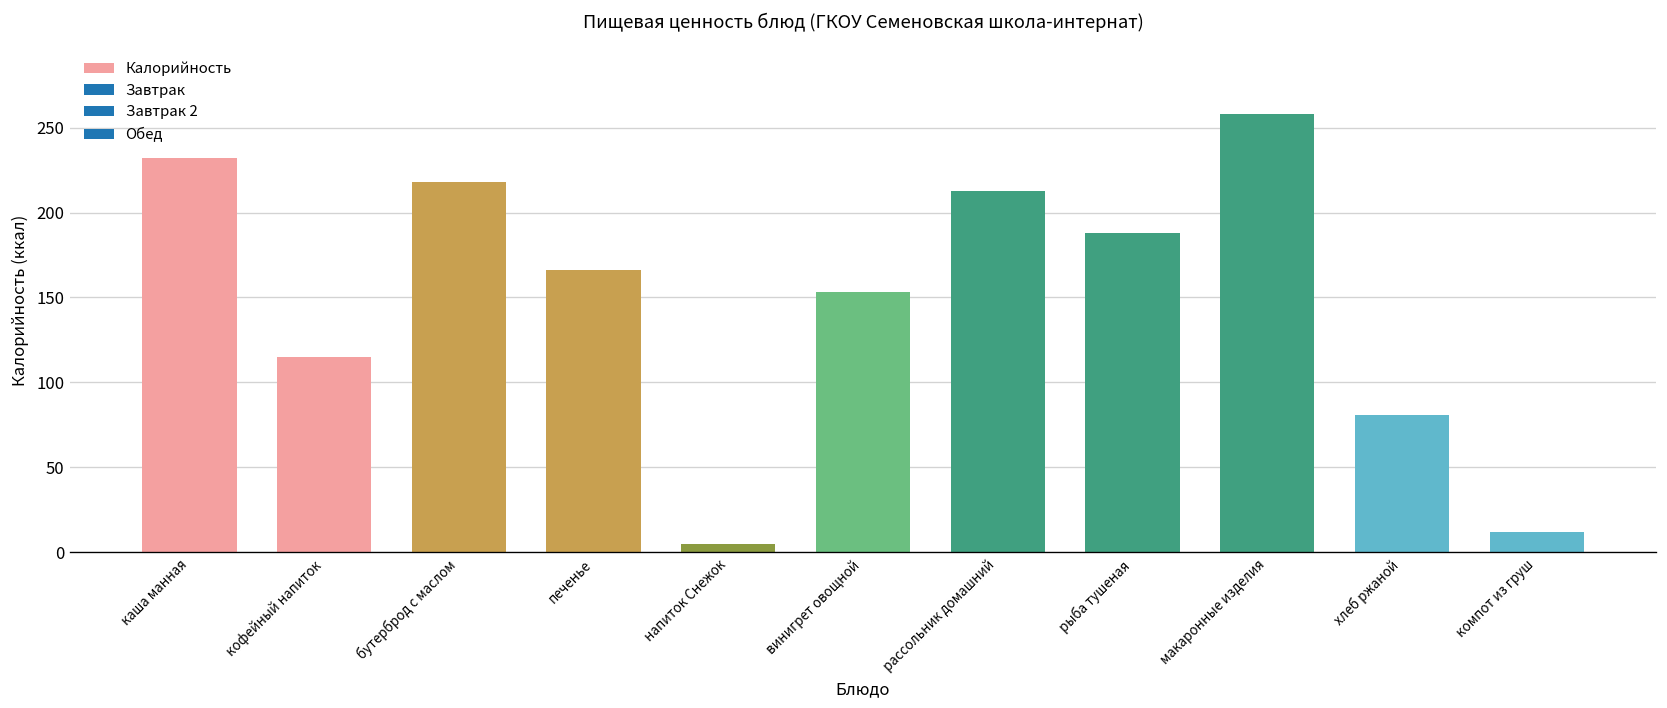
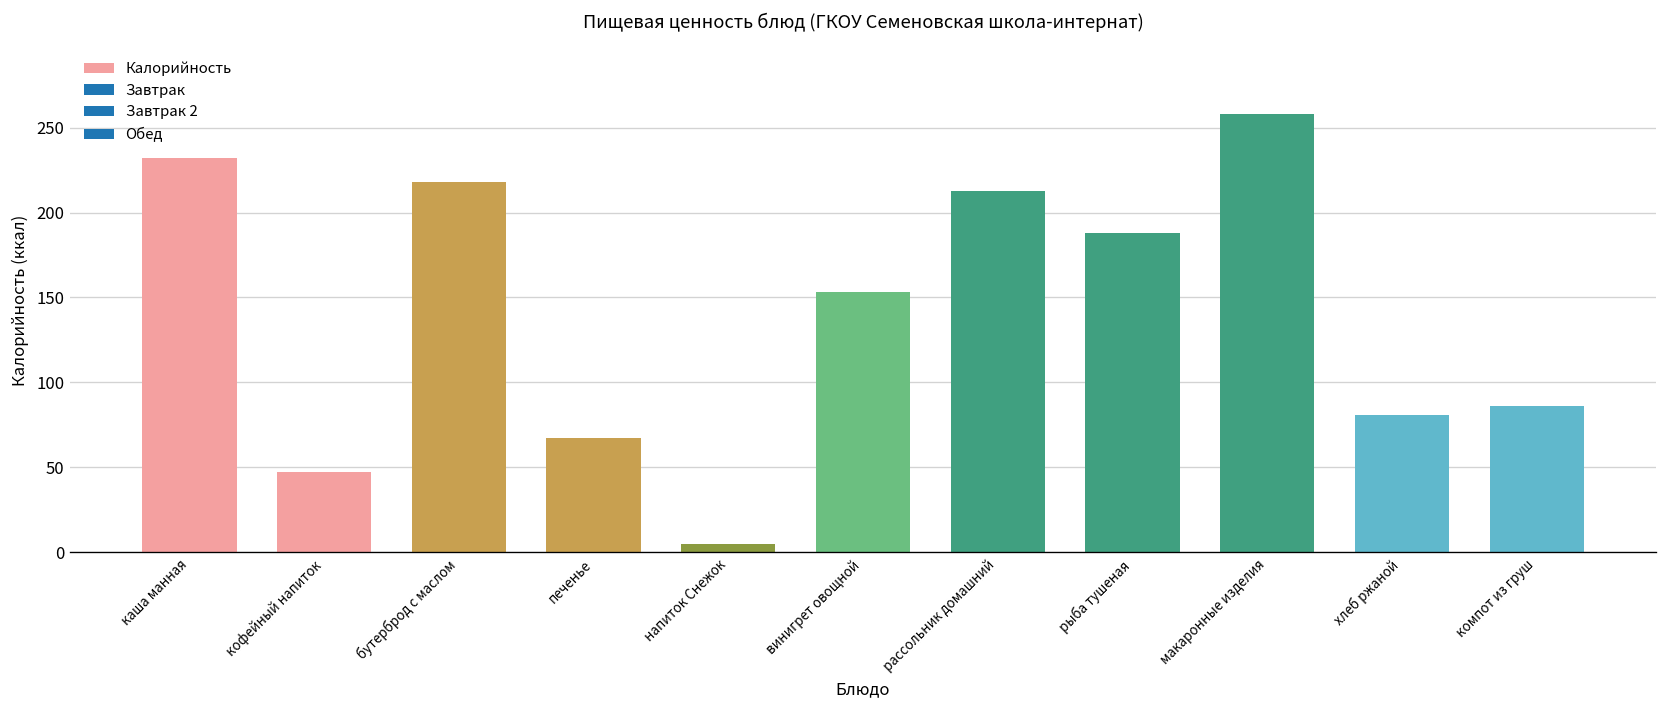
кофейный напиток: 115 -> 47
печенье: 166 -> 67
компот из груш: 12 -> 86
